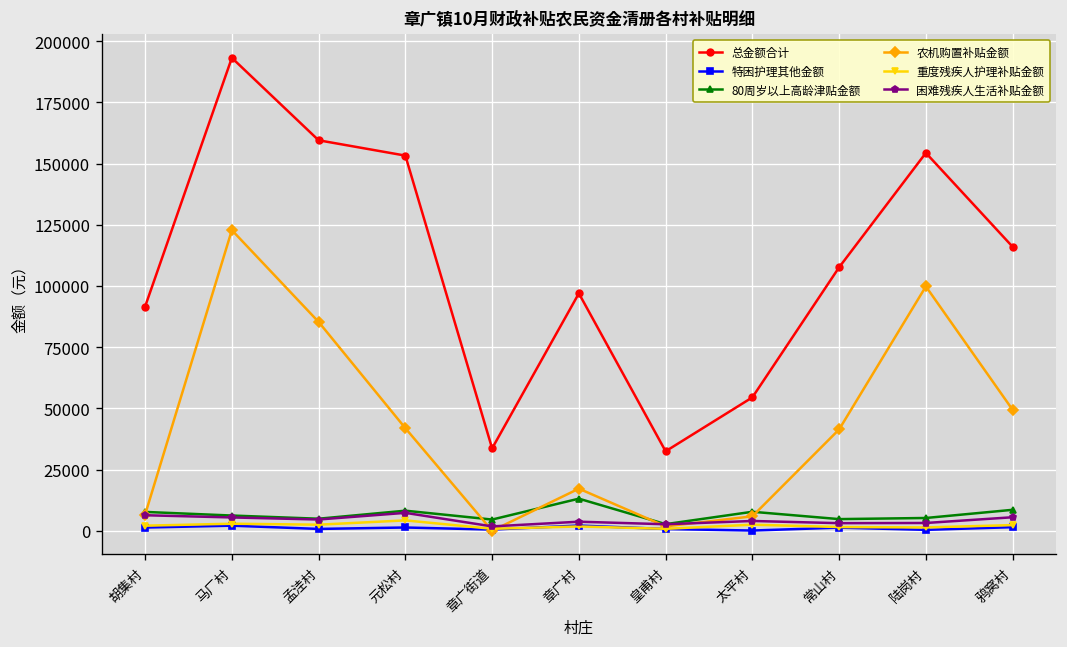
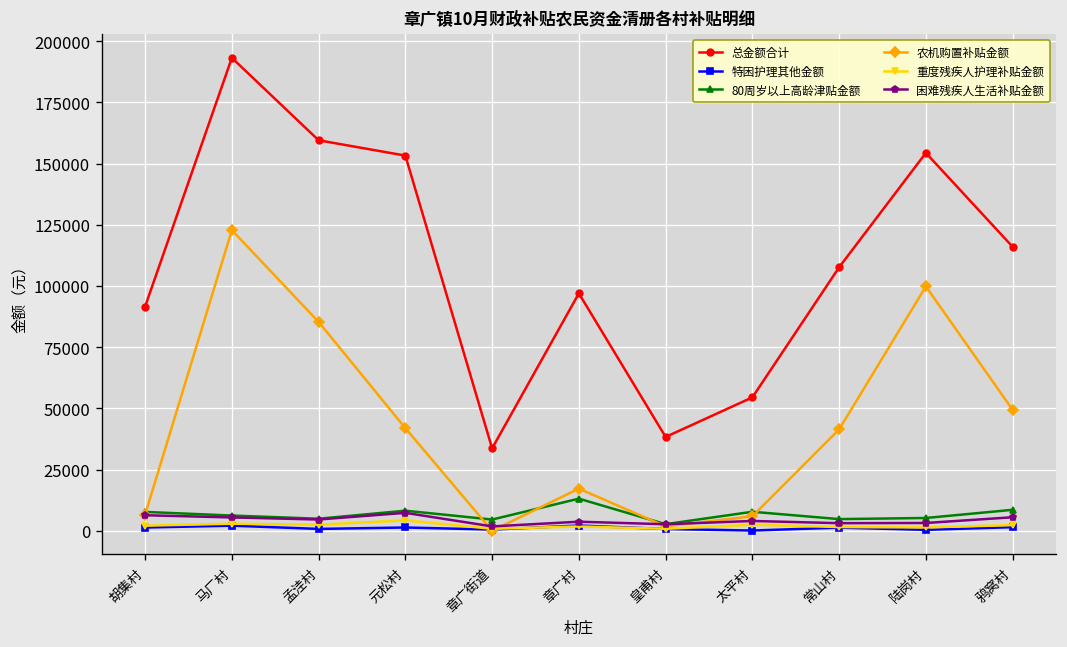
总金额合计, 皇甫村: 32000 -> 38000
